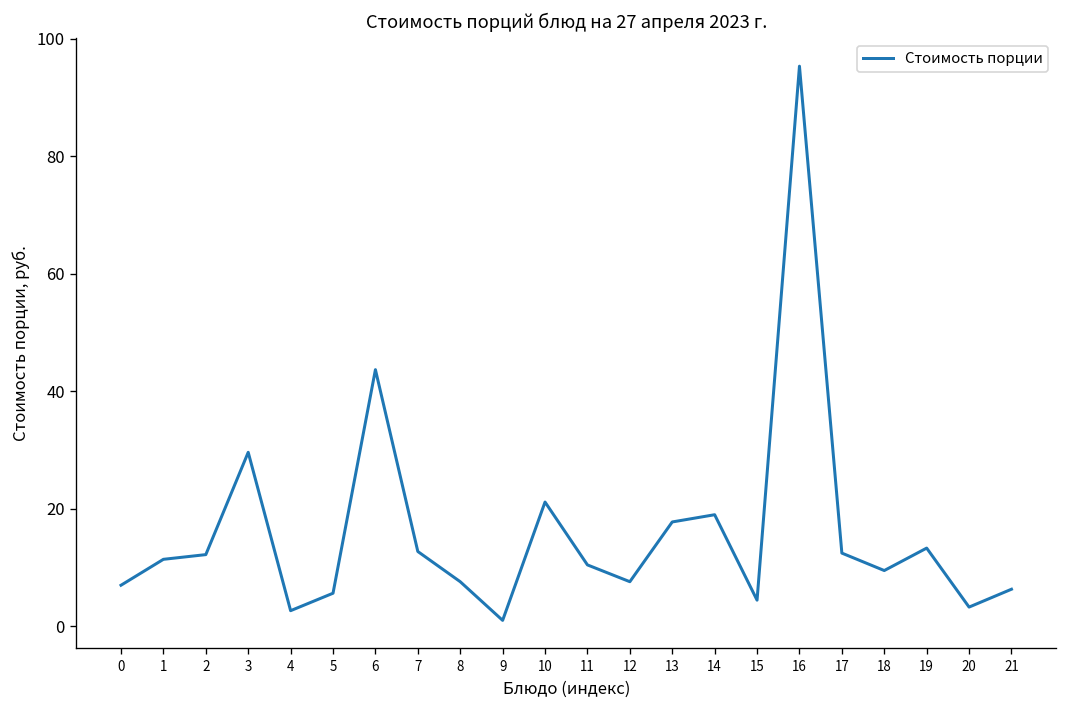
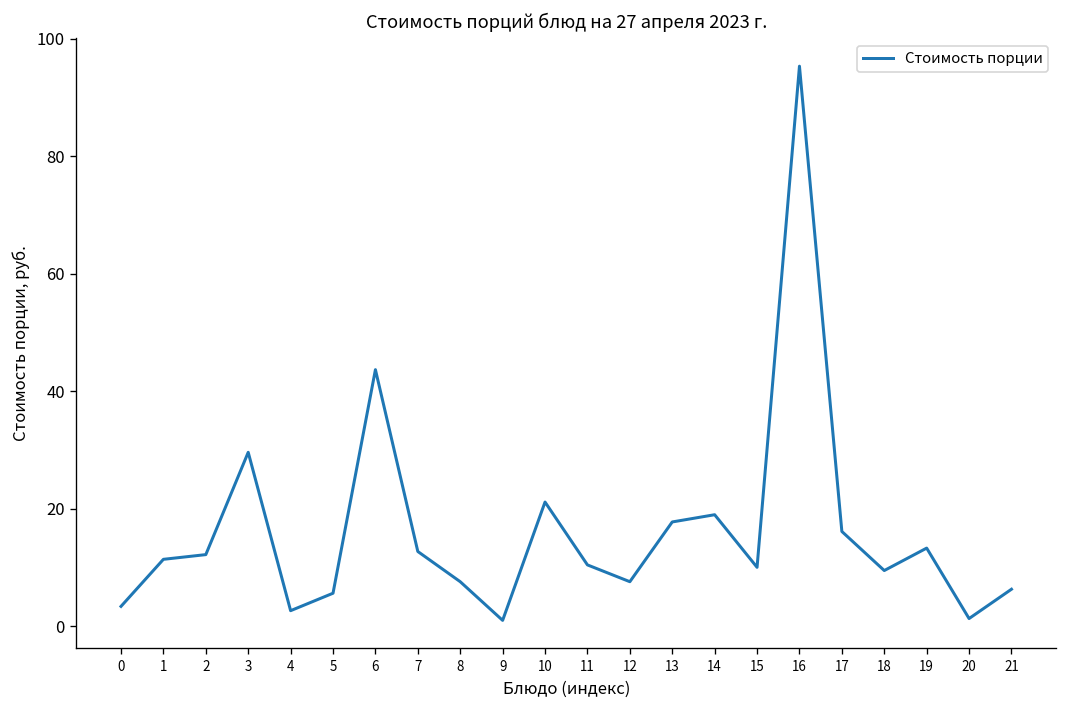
0: 7 -> 3
15: 4 -> 10
17: 12 -> 16
20: 3 -> 1
